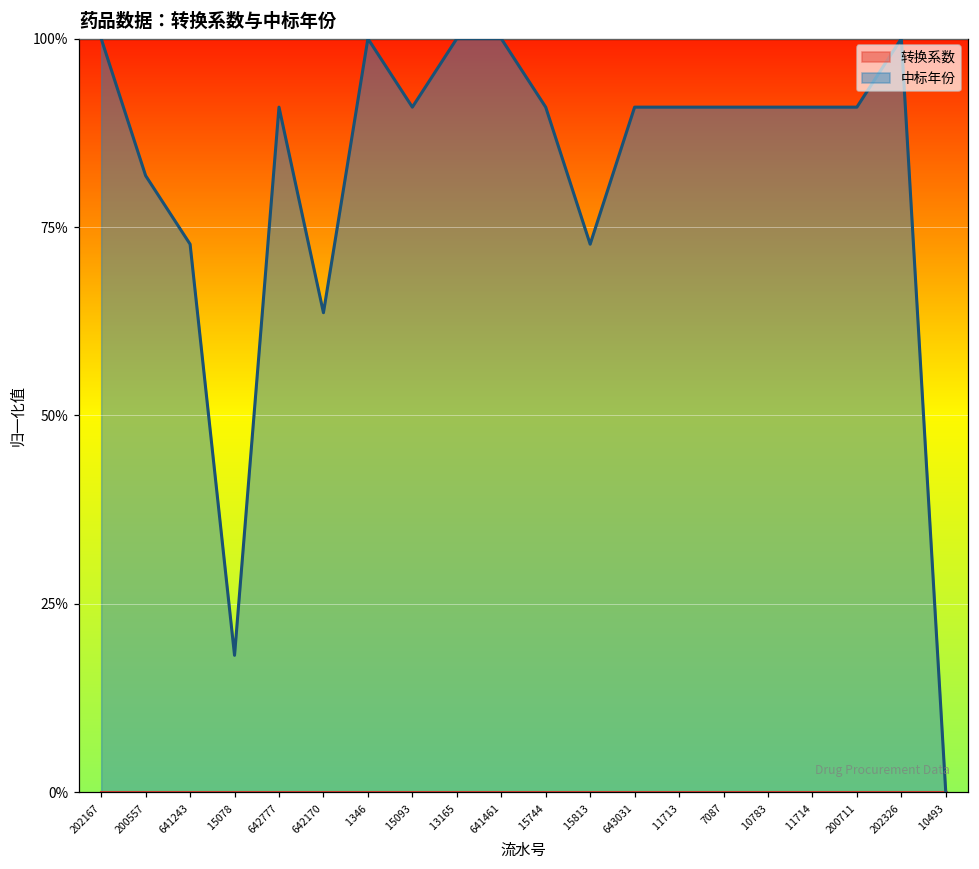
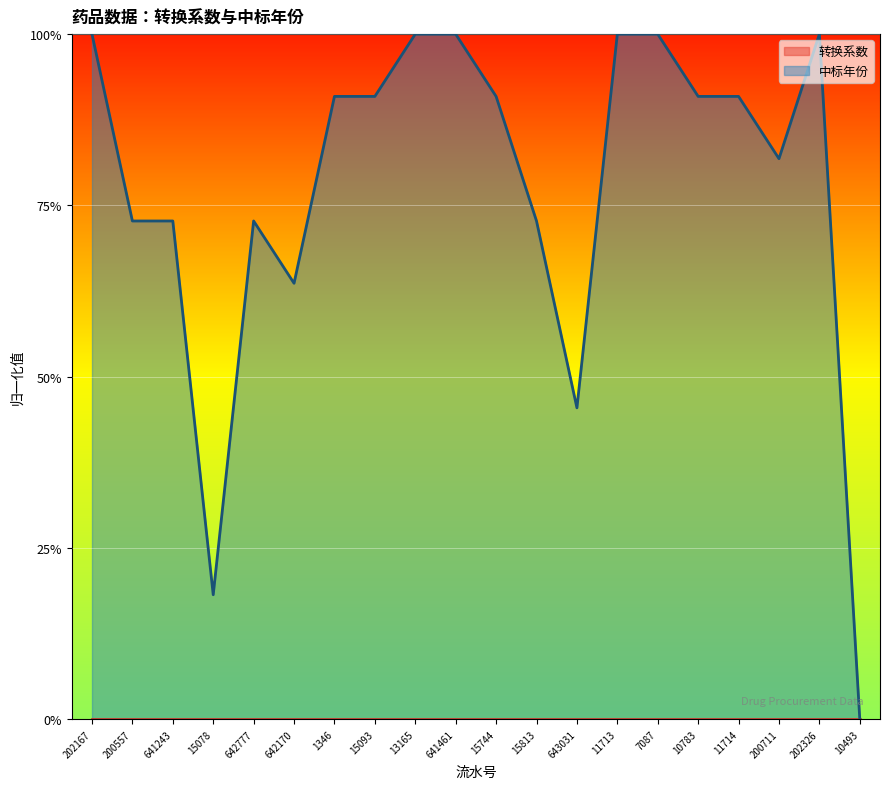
中标年份, 200557: 82% -> 73%
中标年份, 642777: 91% -> 73%
中标年份, 1346: 100% -> 91%
中标年份, 643031: 91% -> 45%
中标年份, 11713: 91% -> 100%
中标年份, 7087: 91% -> 100%
中标年份, 200711: 91% -> 82%
